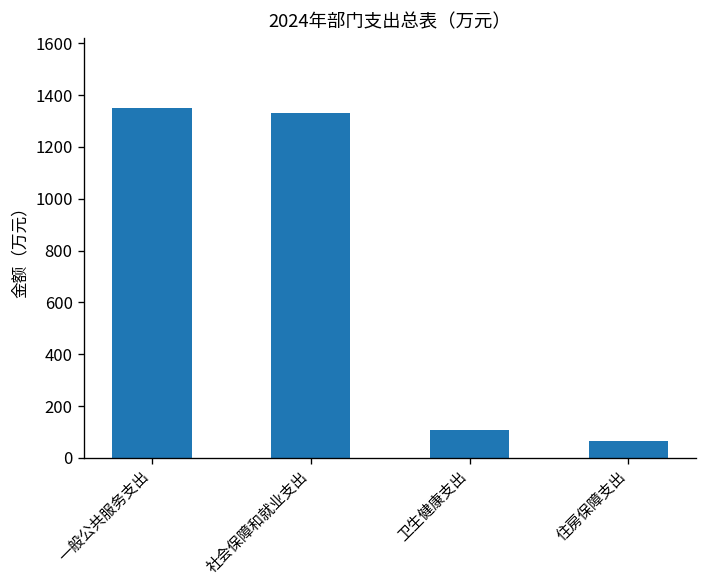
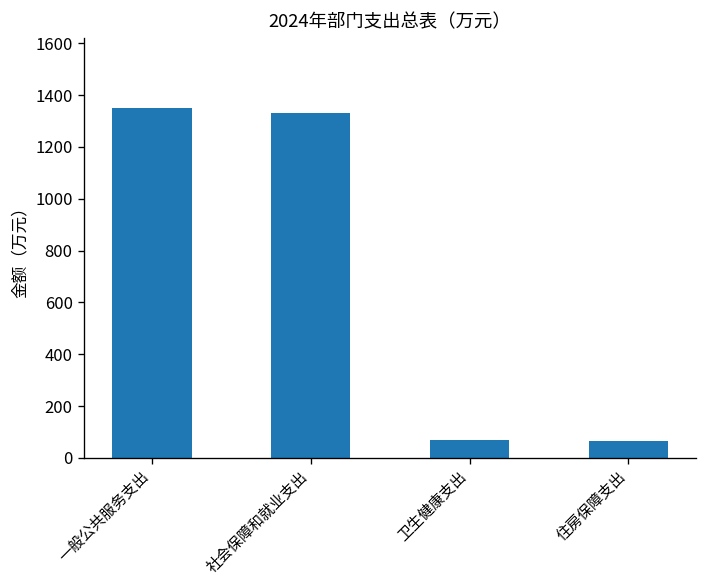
卫生健康支出: 110 -> 70
